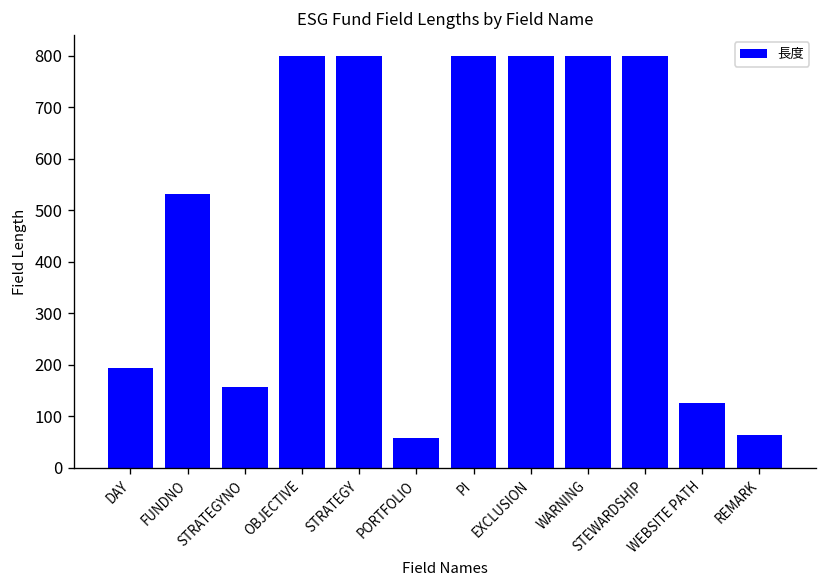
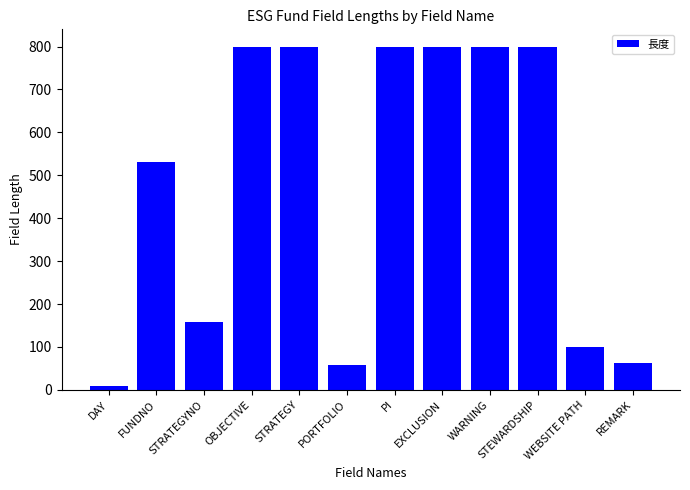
DAY: 190 -> 10
WEBSITE PATH: 130 -> 100
